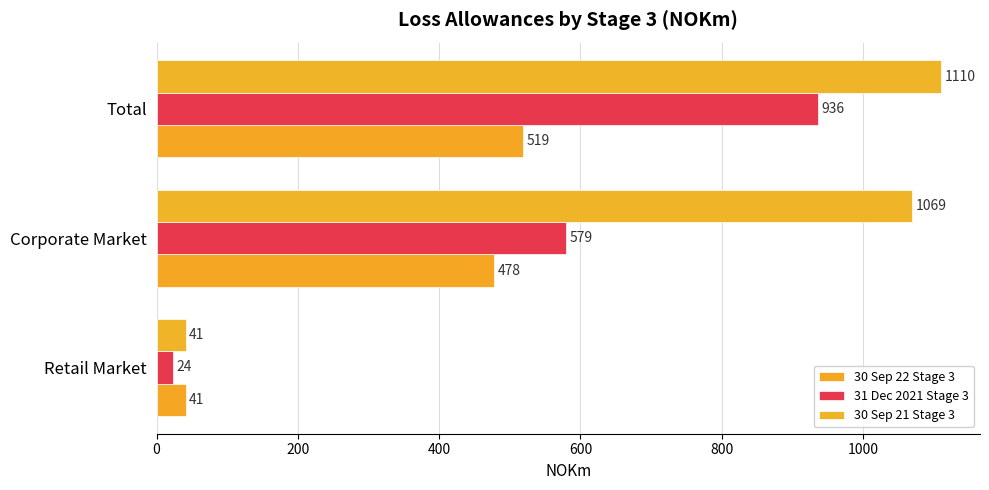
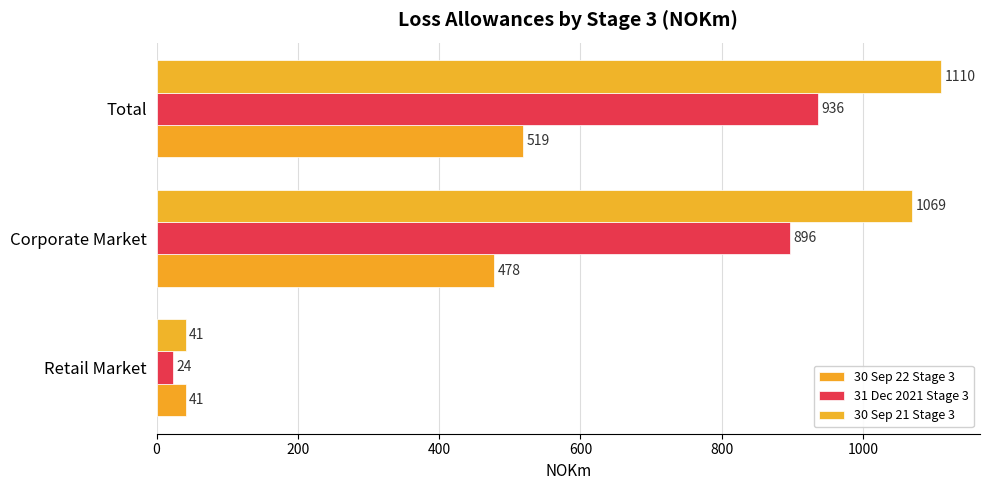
31 Dec 2021 Stage 3, Corporate Market: 579 -> 896
